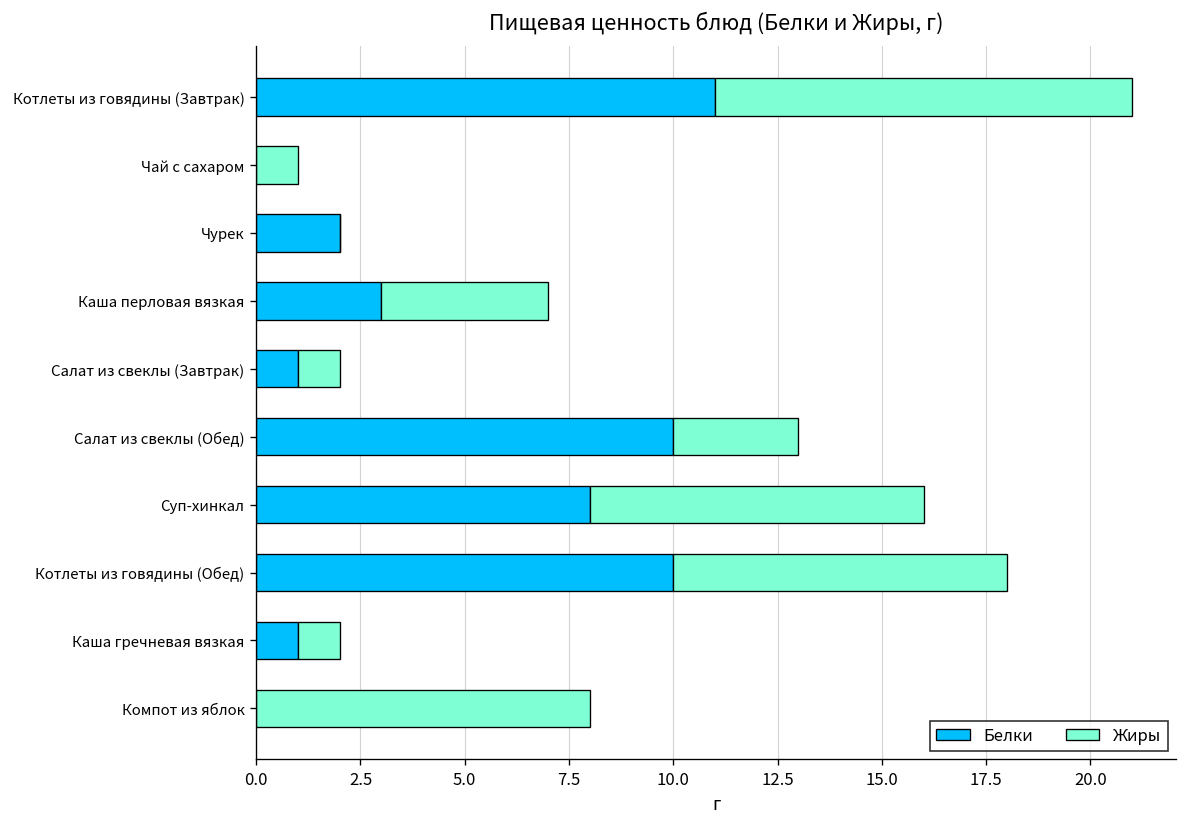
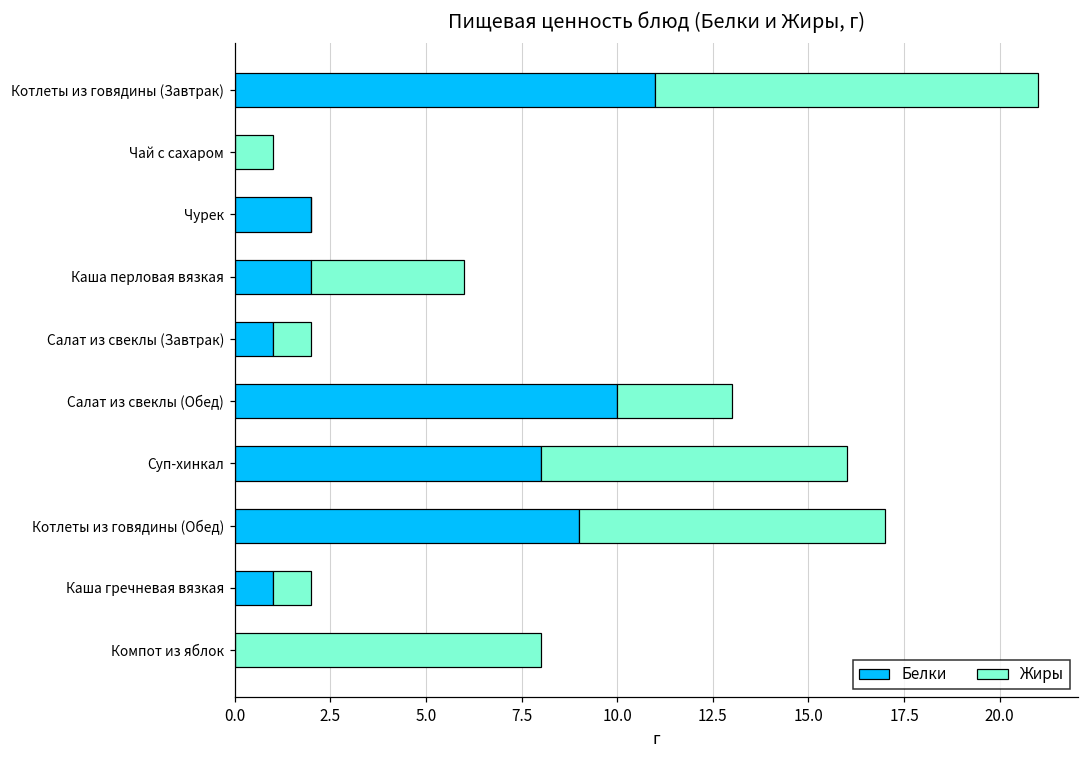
Белки, Каша перловая вязкая: 3 -> 2
Белки, Котлеты из говядины (Обед): 10 -> 9
